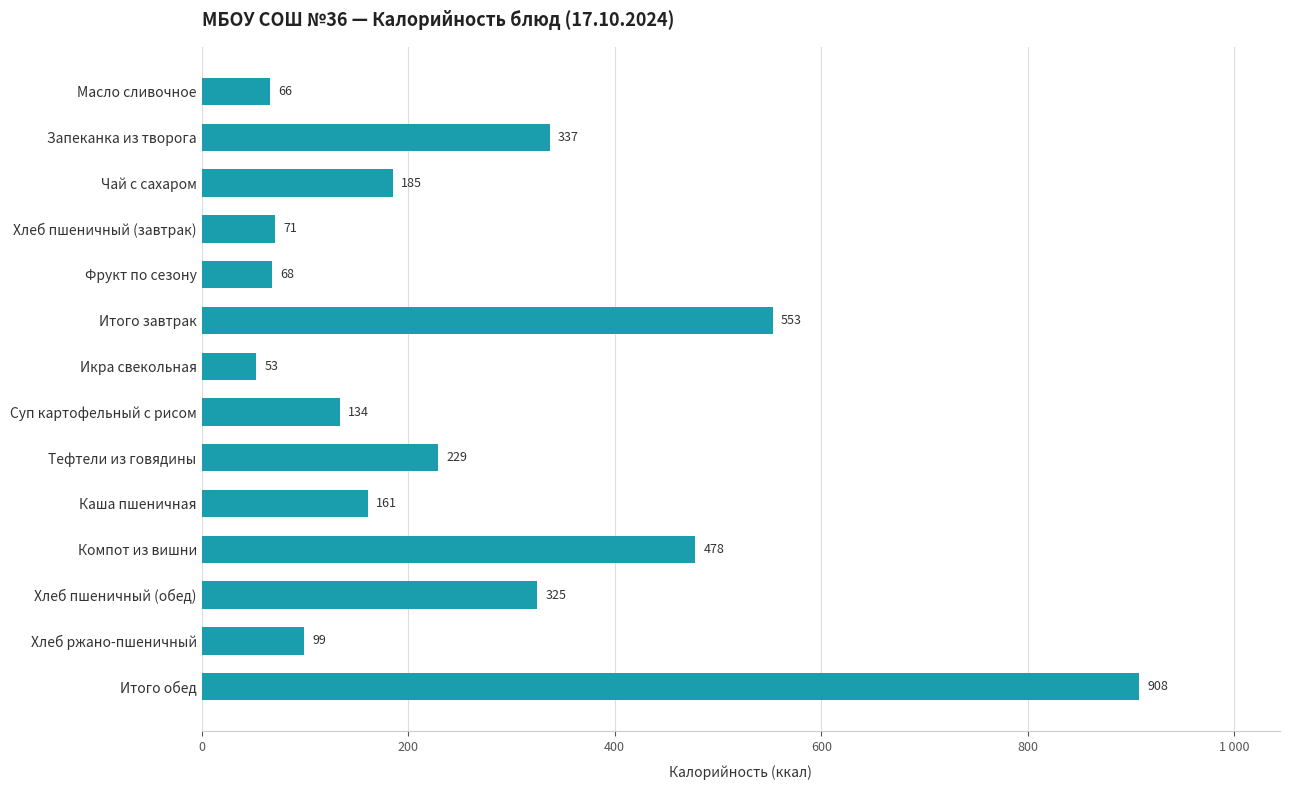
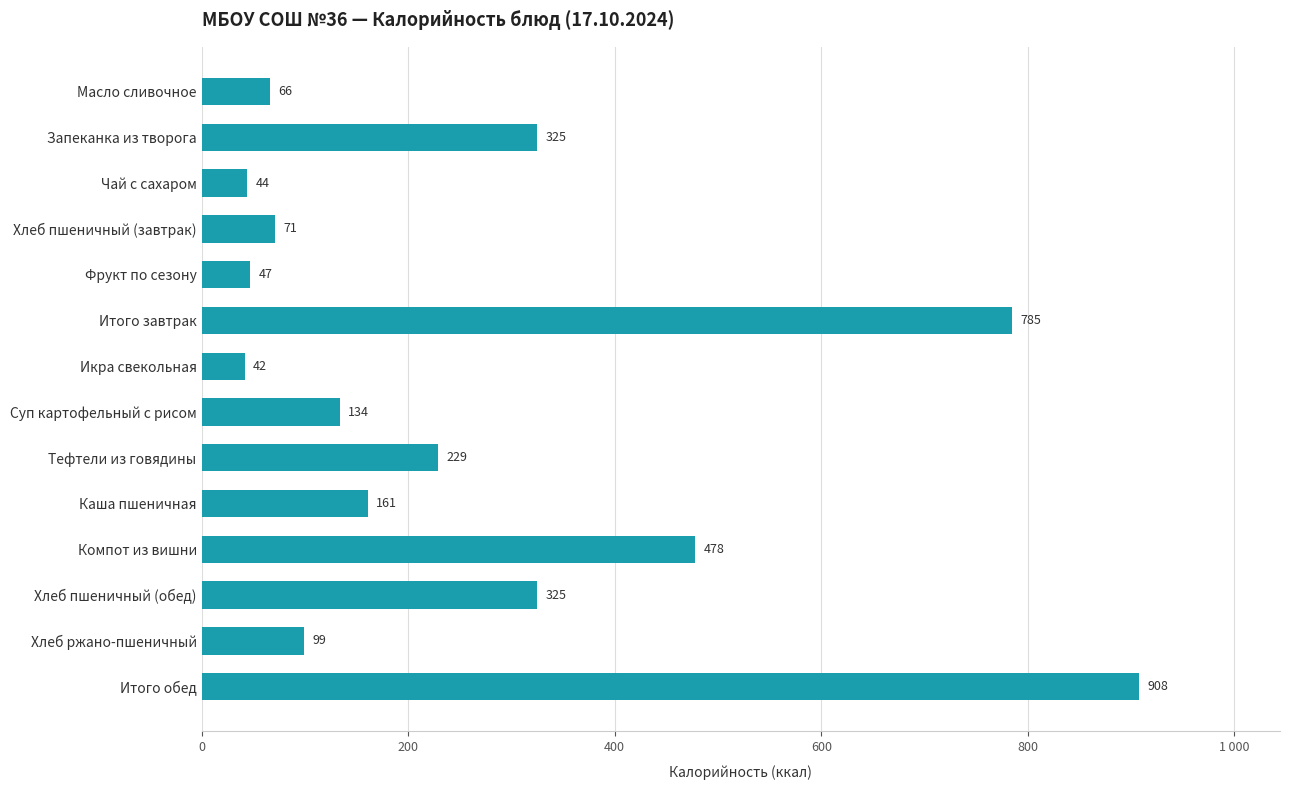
Запеканка из творога: 337 -> 325
Чай с сахаром: 185 -> 44
Фрукт по сезону: 68 -> 47
Итого завтрак: 553 -> 785
Икра свекольная: 53 -> 42
